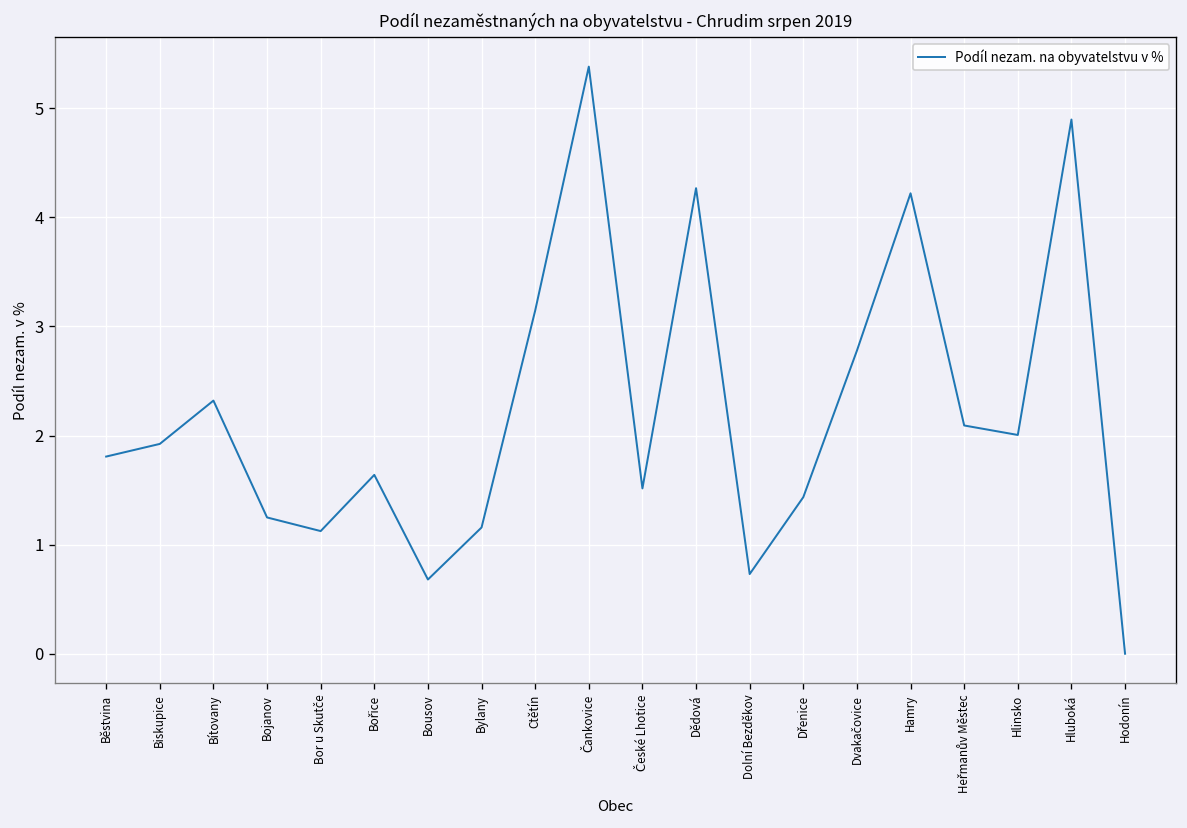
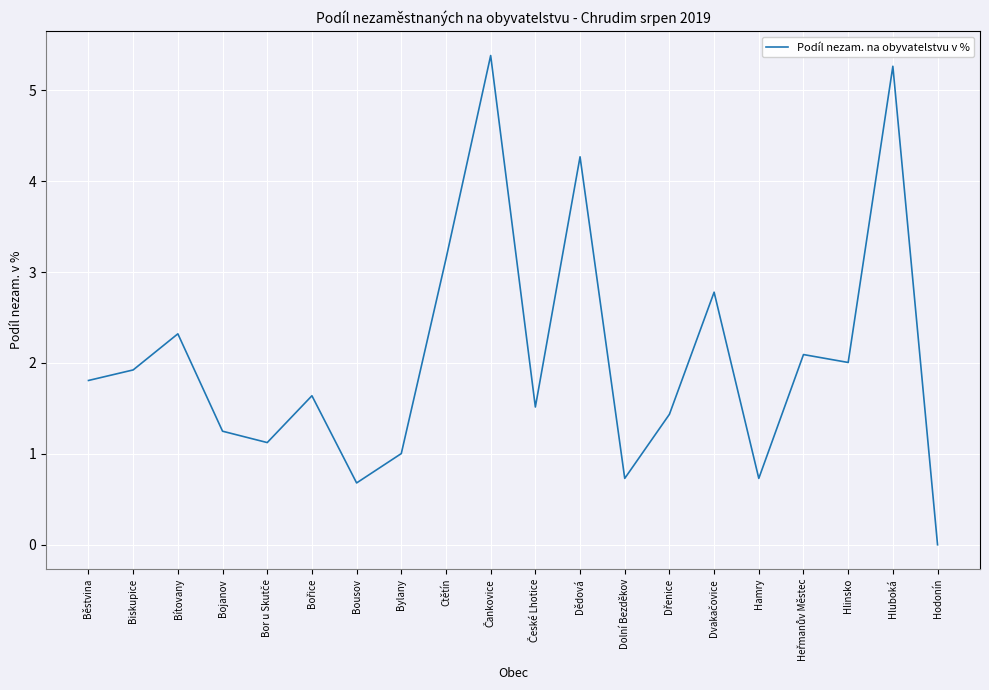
Bylany: 1.2 -> 1.0
Hamry: 4.2 -> 0.7
Hluboká: 4.9 -> 5.3
